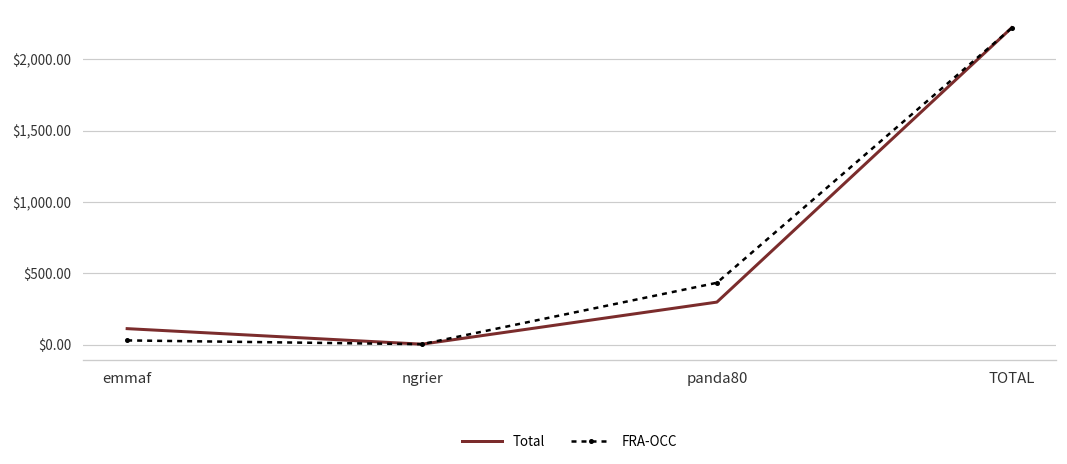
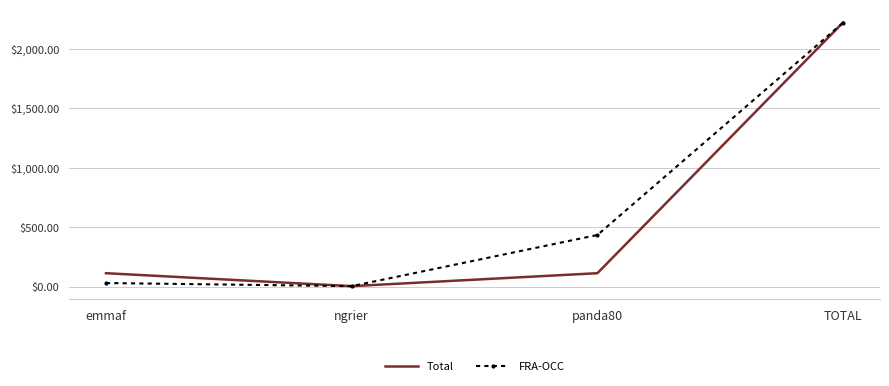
Total, panda80: $300 -> $110
